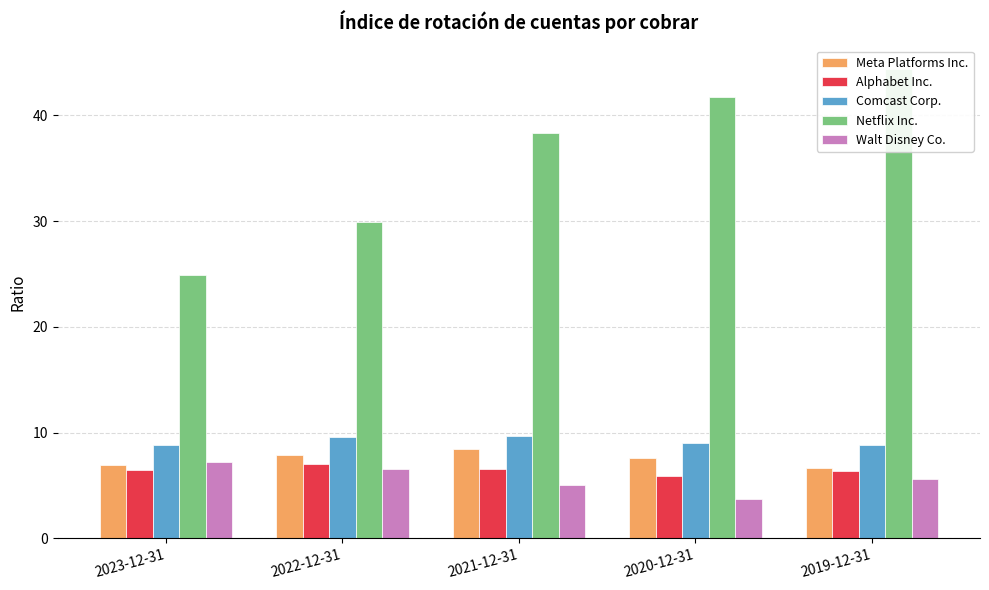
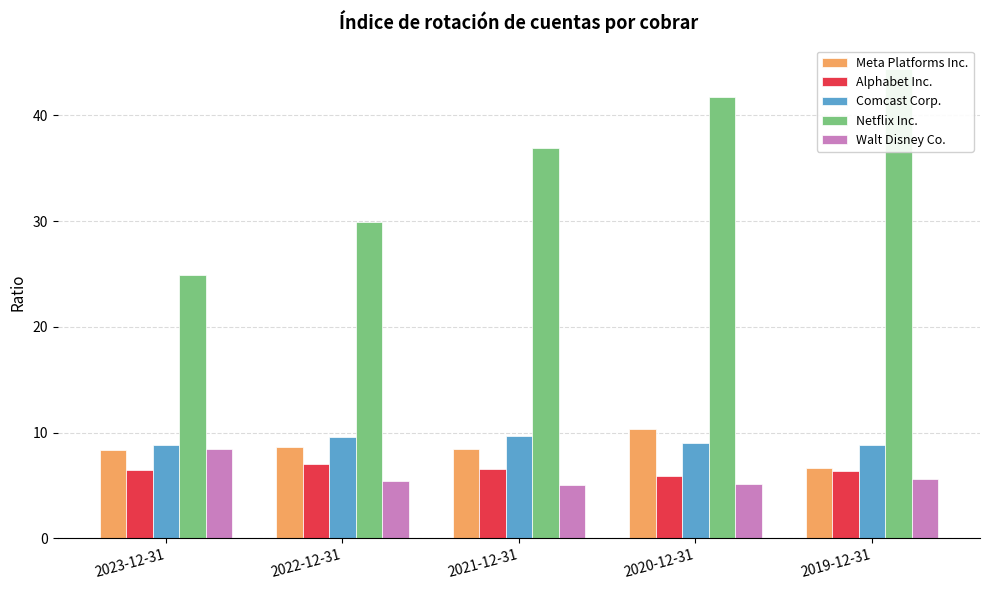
Meta Platforms Inc., 2023-12-31: 7.0 -> 8.3
Walt Disney Co., 2023-12-31: 7.2 -> 8.5
Meta Platforms Inc., 2022-12-31: 7.8 -> 8.7
Walt Disney Co., 2022-12-31: 6.5 -> 5.4
Netflix Inc., 2021-12-31: 38.3 -> 36.9
Meta Platforms Inc., 2020-12-31: 7.6 -> 10.3
Walt Disney Co., 2020-12-31: 3.7 -> 5.2
